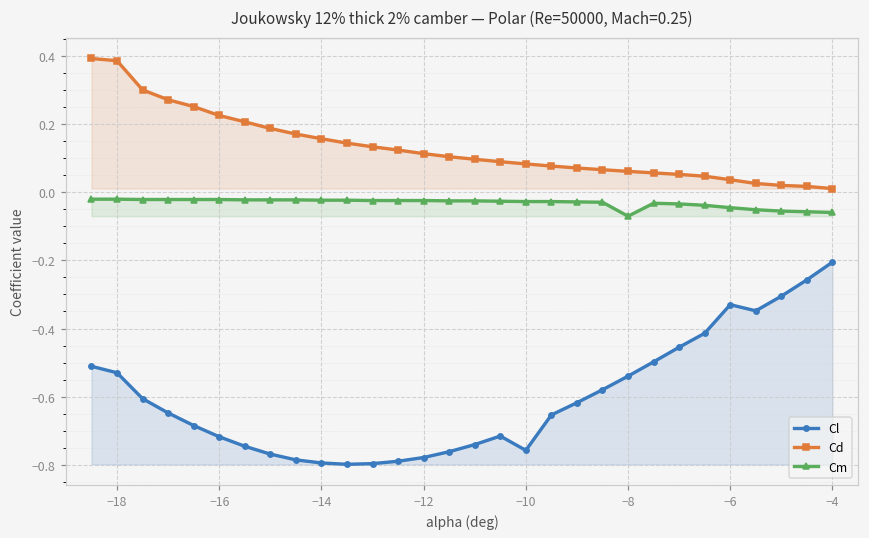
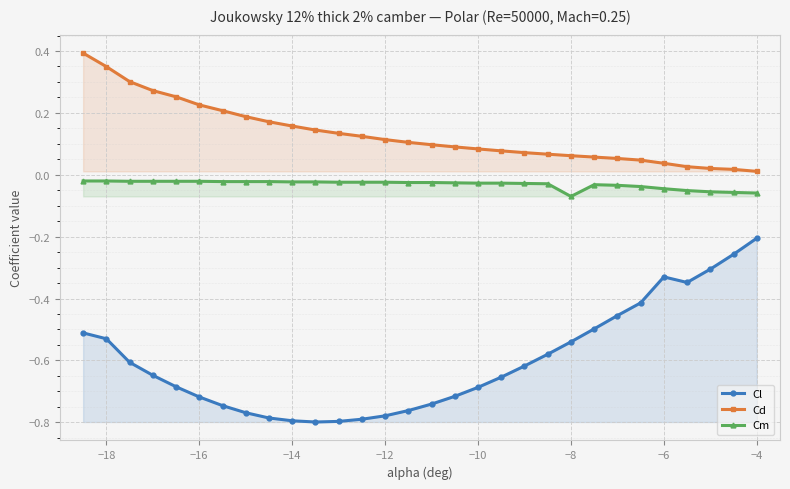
Cd, −18: 0.39 -> 0.35
Cl, −10: -0.76 -> -0.69
